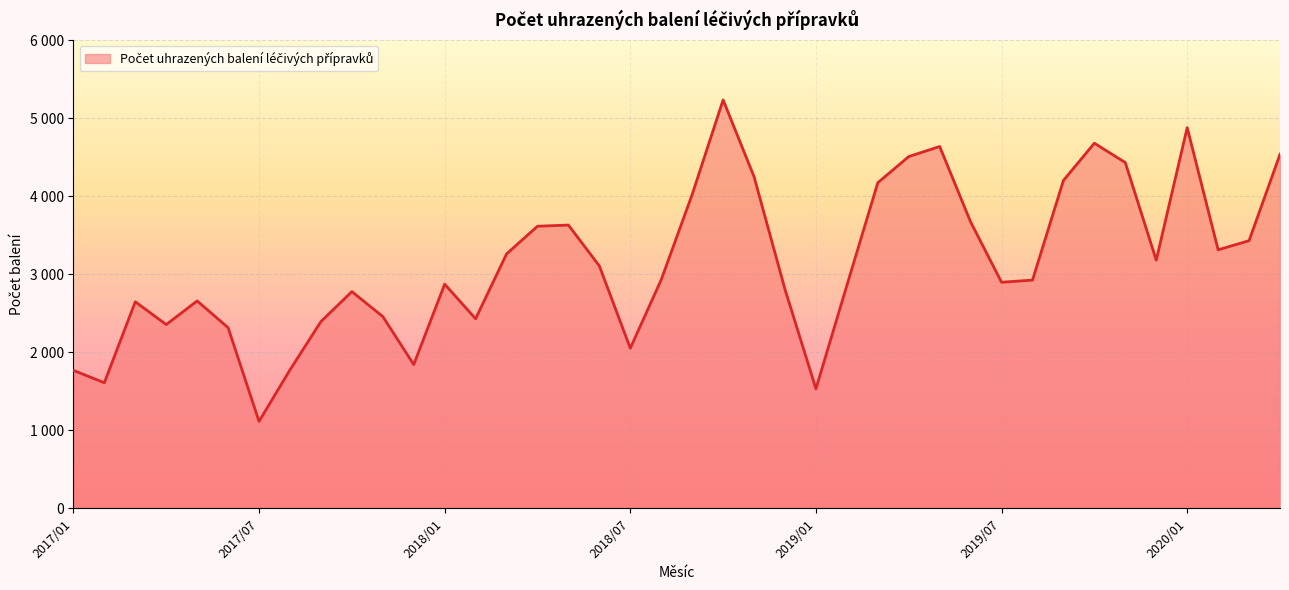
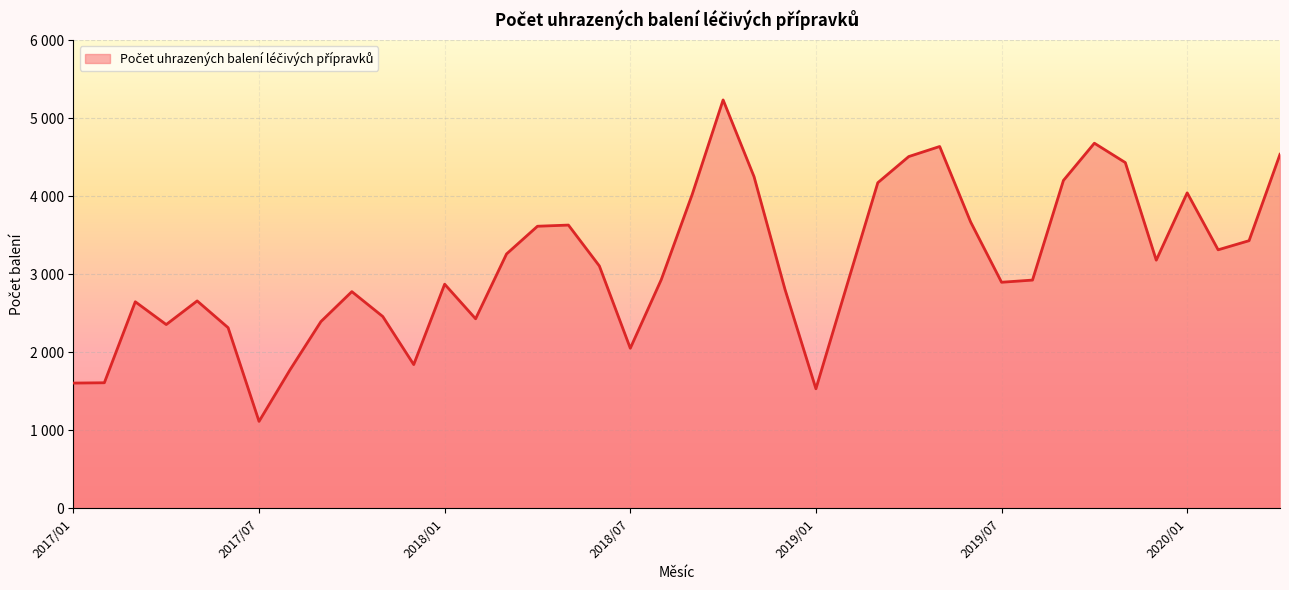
2017/01: 1800 -> 1600
2020/01: 4900 -> 4000
